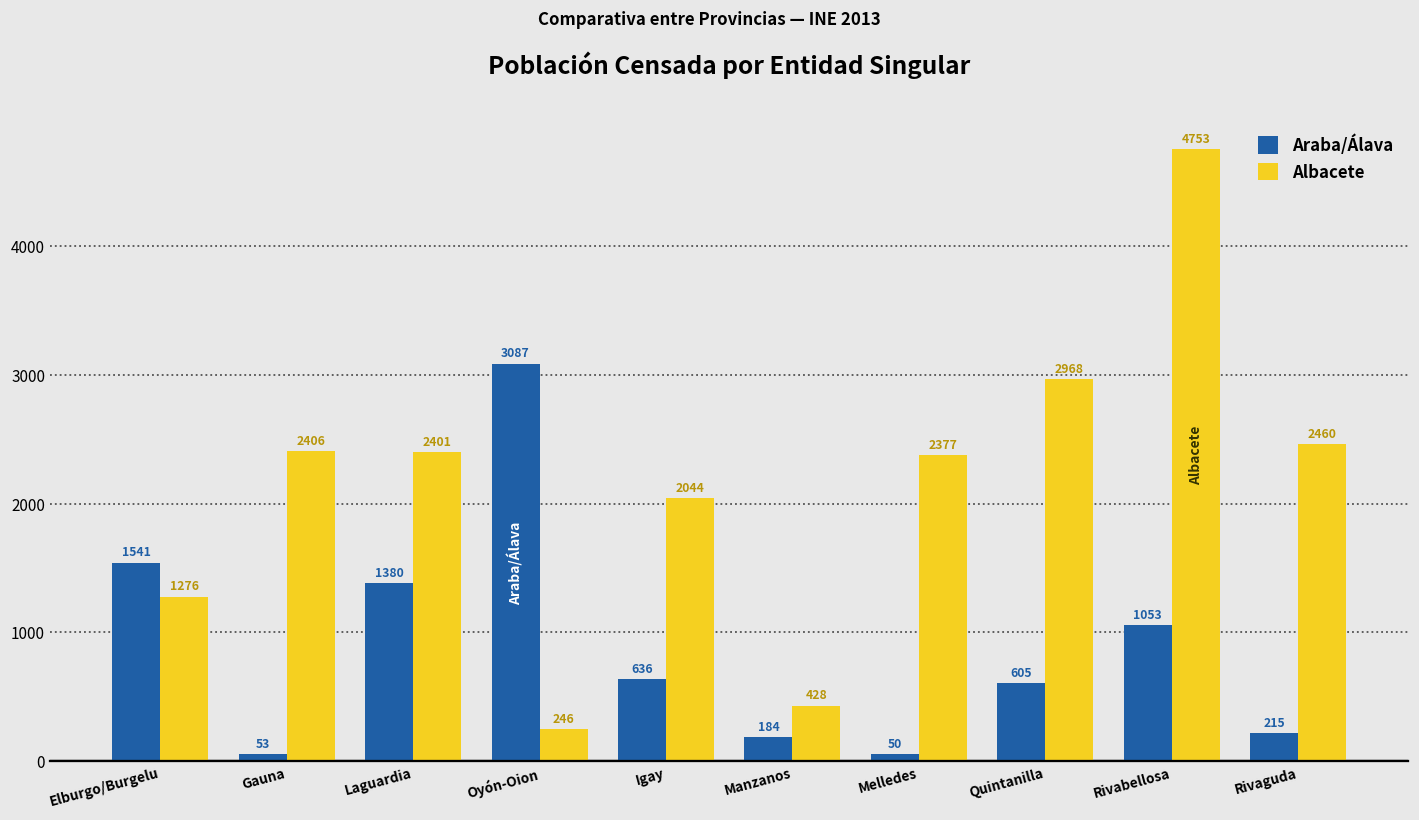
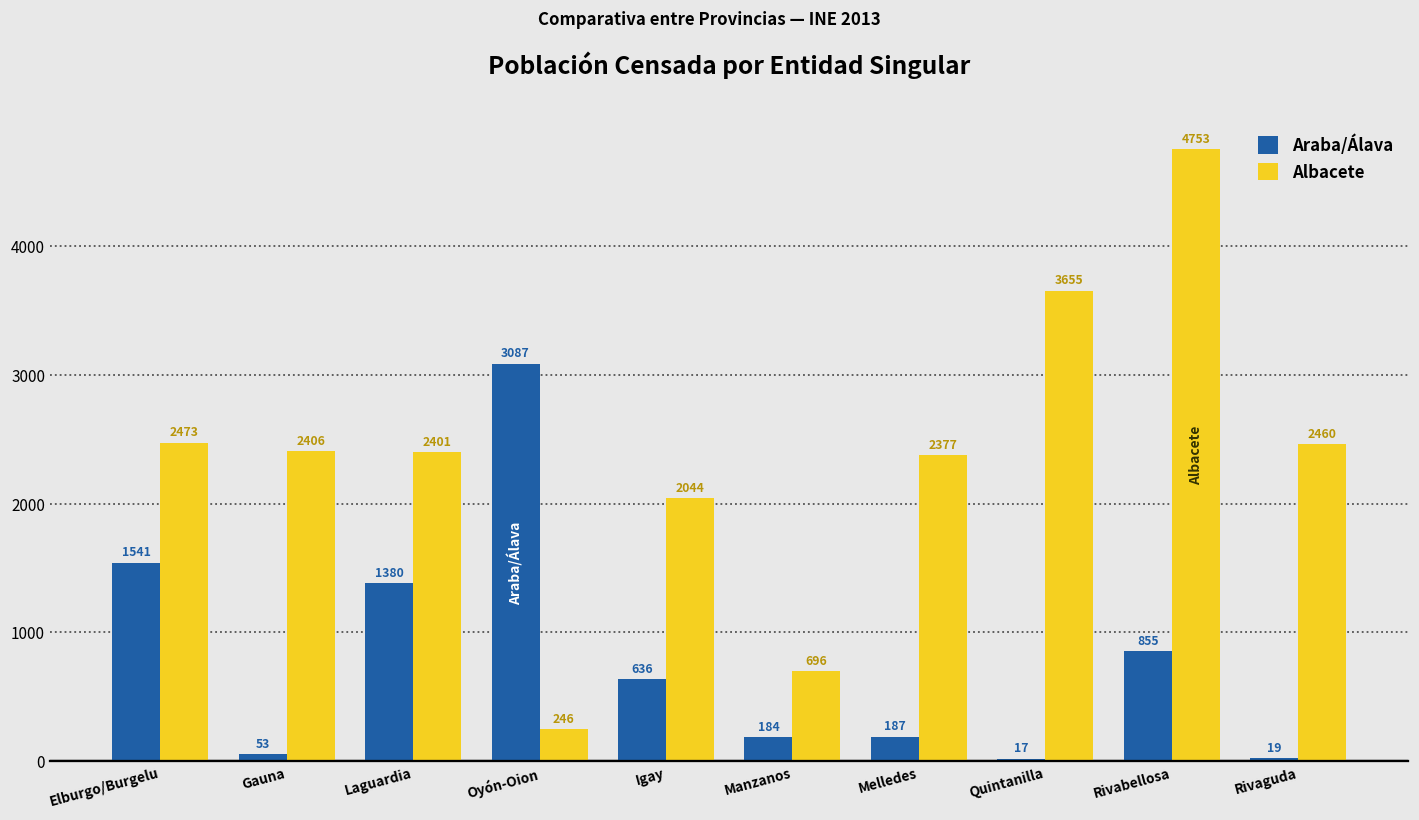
Albacete, Elburgo/Burgelu: 1276 -> 2473
Albacete, Manzanos: 428 -> 696
Araba/Álava, Melledes: 50 -> 187
Araba/Álava, Quintanilla: 605 -> 17
Albacete, Quintanilla: 2968 -> 3655
Araba/Álava, Rivabellosa: 1053 -> 855
Araba/Álava, Rivaguda: 215 -> 19
